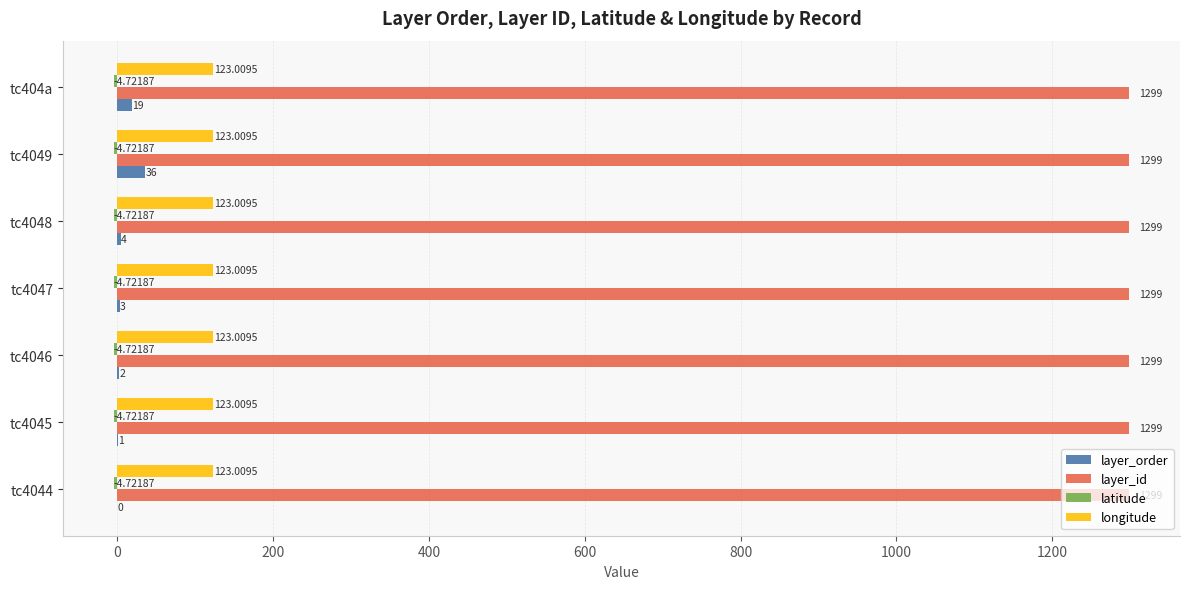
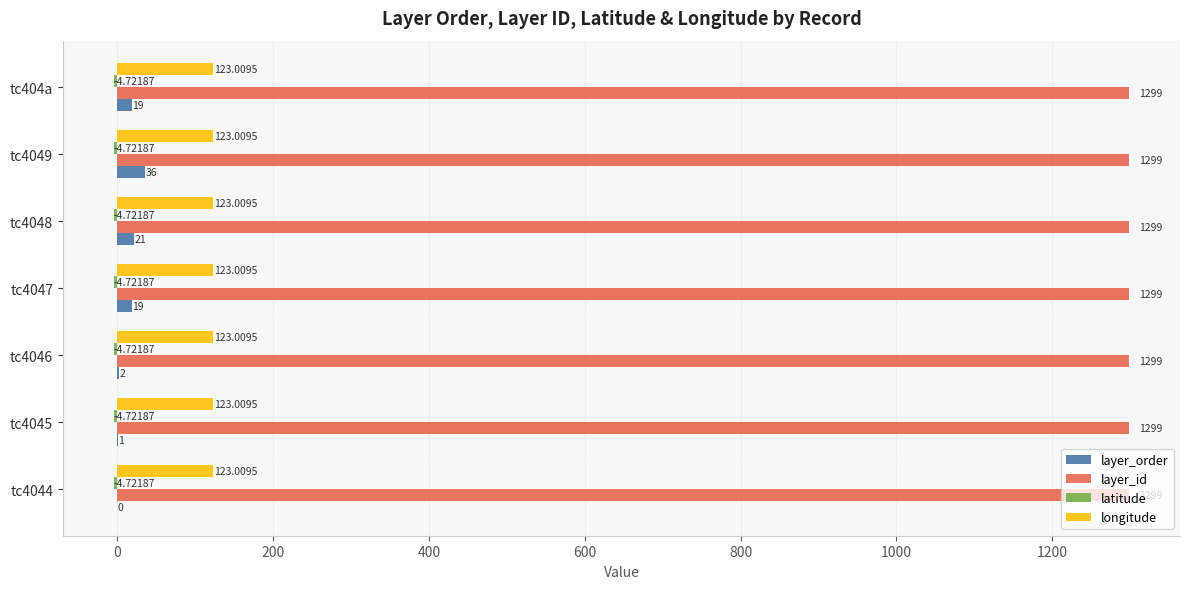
layer_order, tc4048: 4 -> 21
layer_order, tc4047: 3 -> 19
